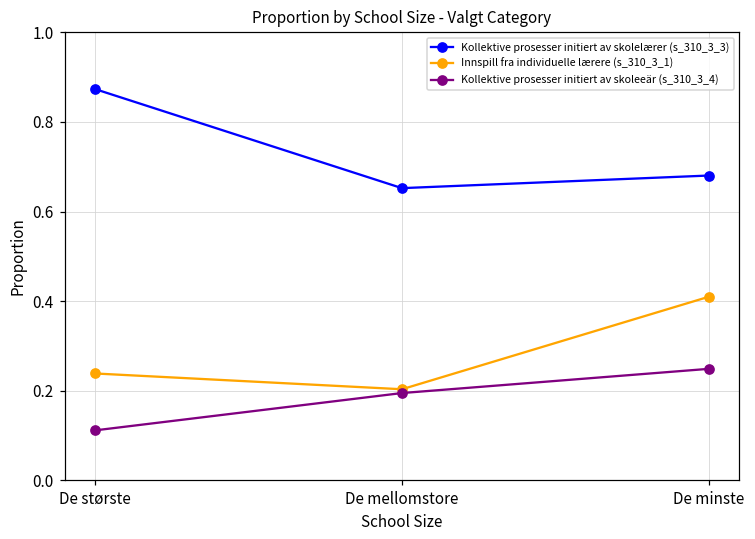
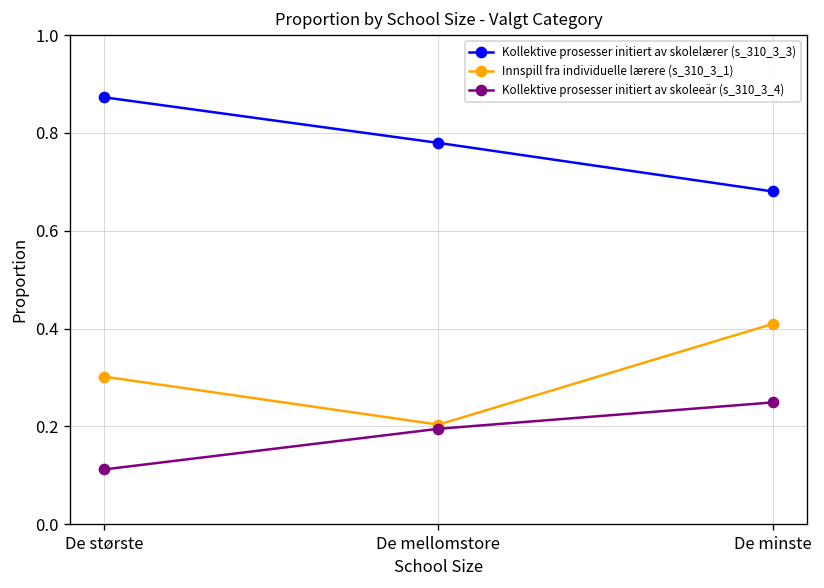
Innspill fra individuelle lærere (s_310_3_1), De største: 0.24 -> 0.30
Kollektive prosesser initiert av skolelærer (s_310_3_3), De mellomstore: 0.65 -> 0.78
